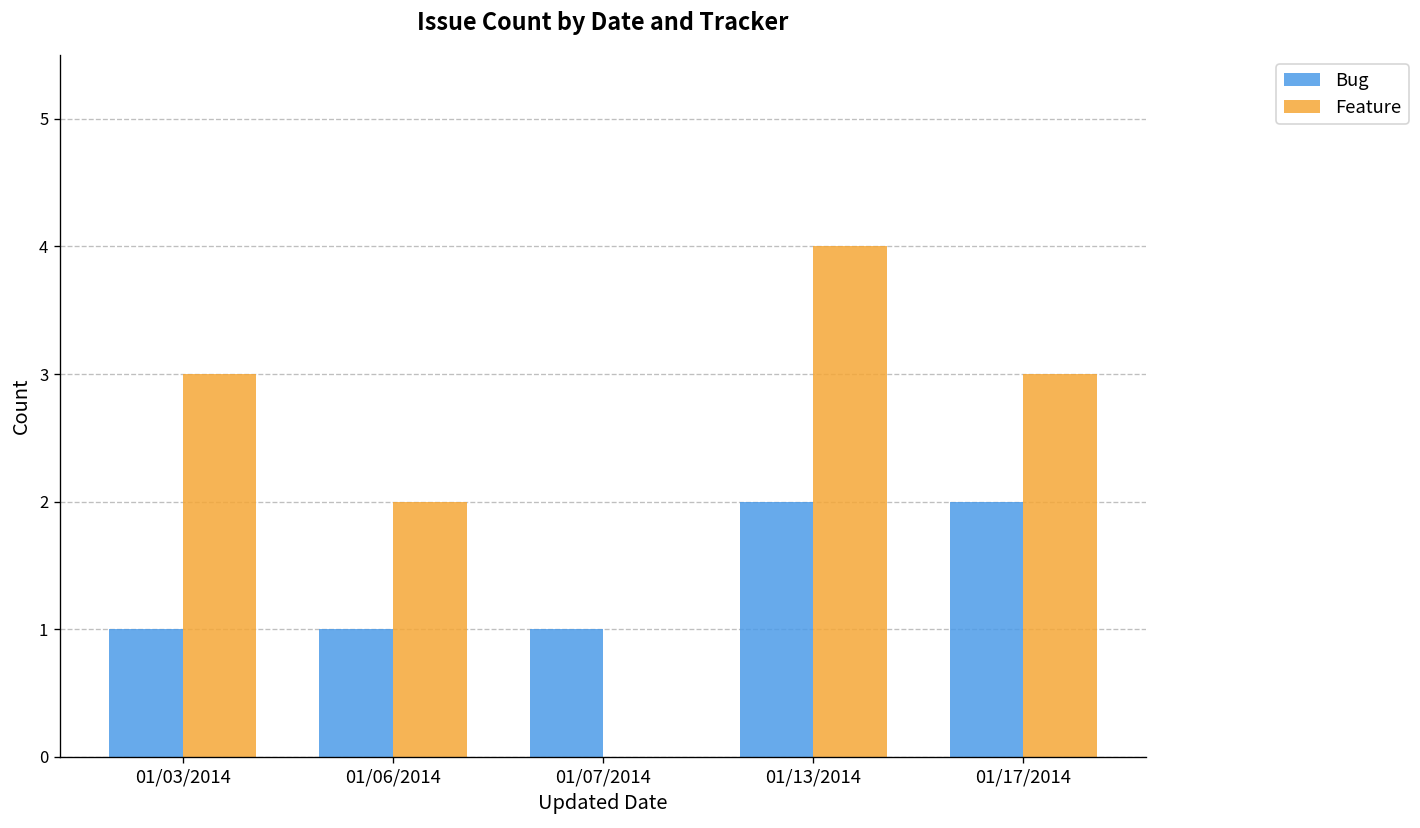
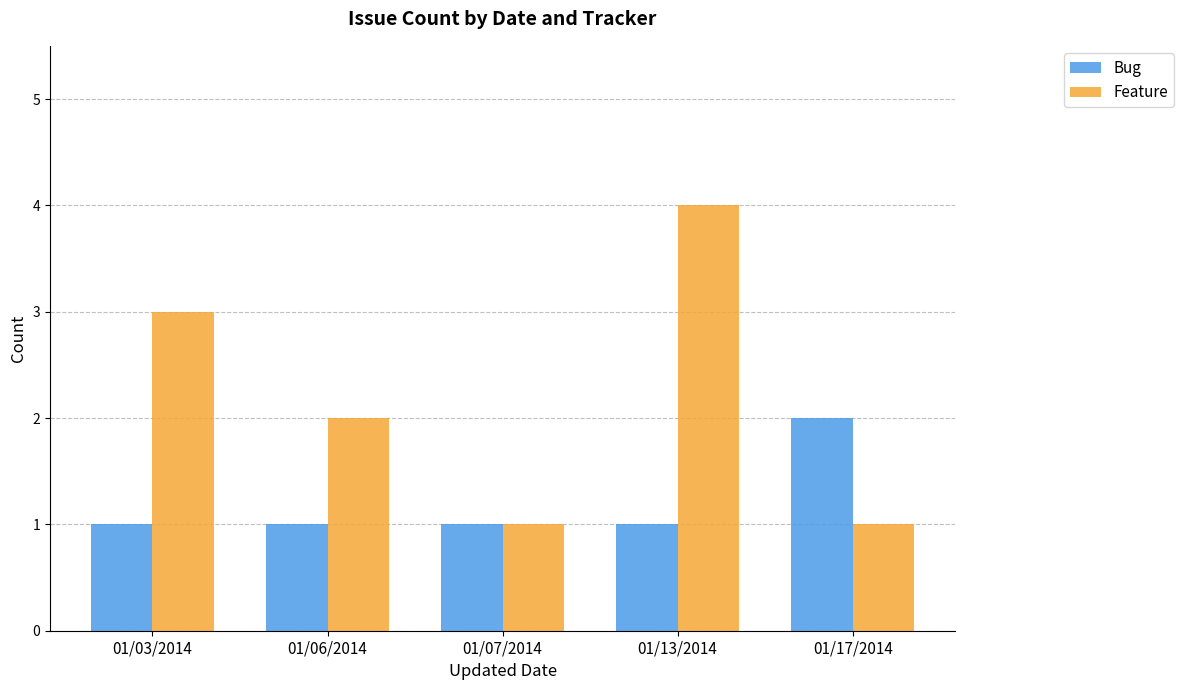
Feature, 01/07/2014: 0 -> 1
Bug, 01/13/2014: 2 -> 1
Feature, 01/17/2014: 3 -> 1
